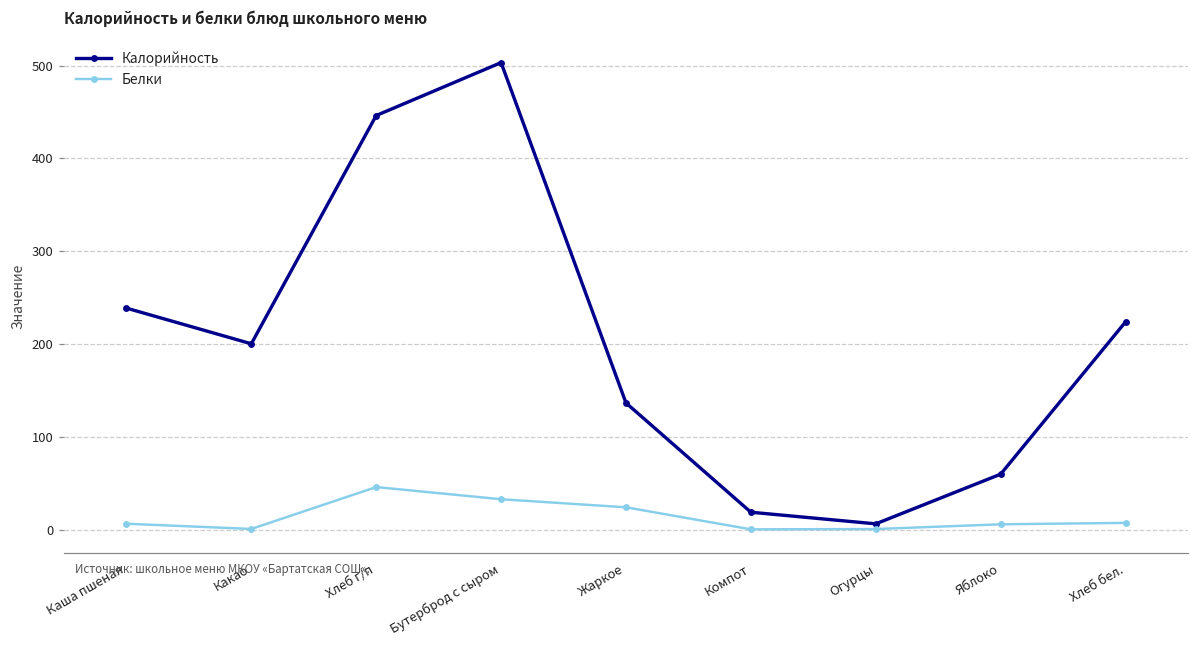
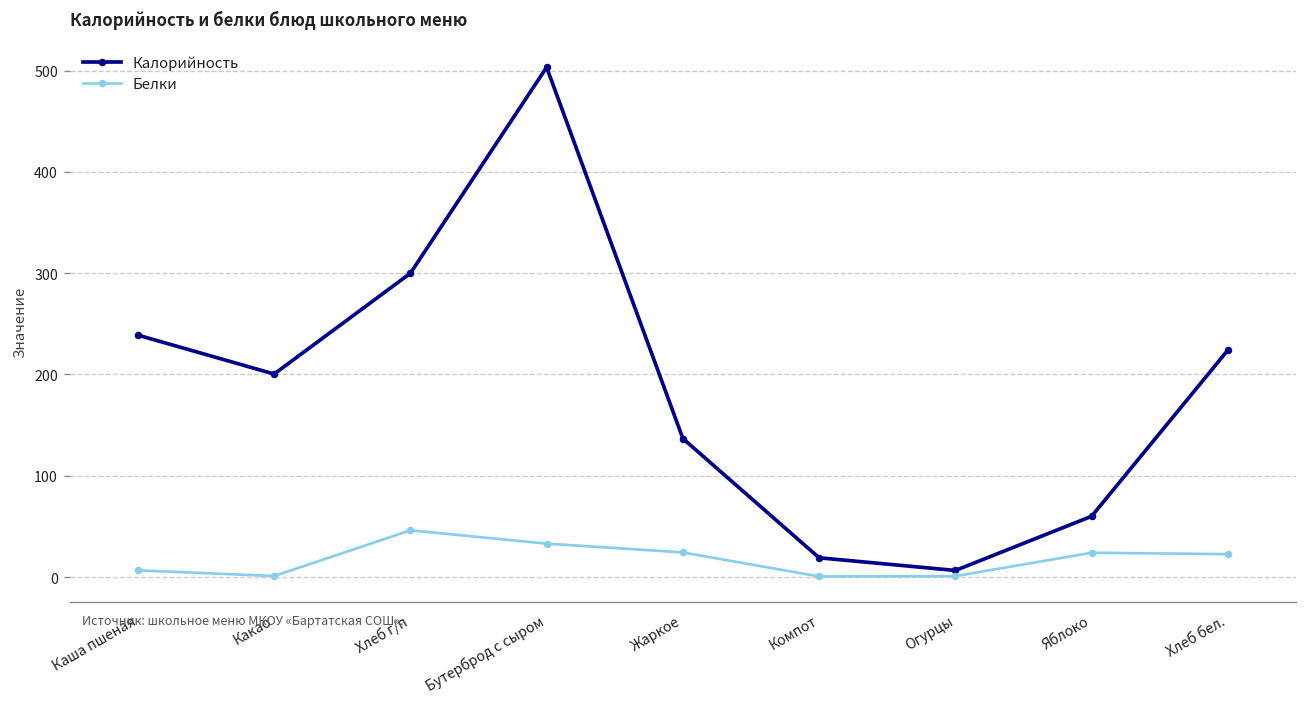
Калорийность, Хлеб г/п: 450 -> 300
Белки, Яблоко: 10 -> 20
Белки, Хлеб бел.: 10 -> 20
